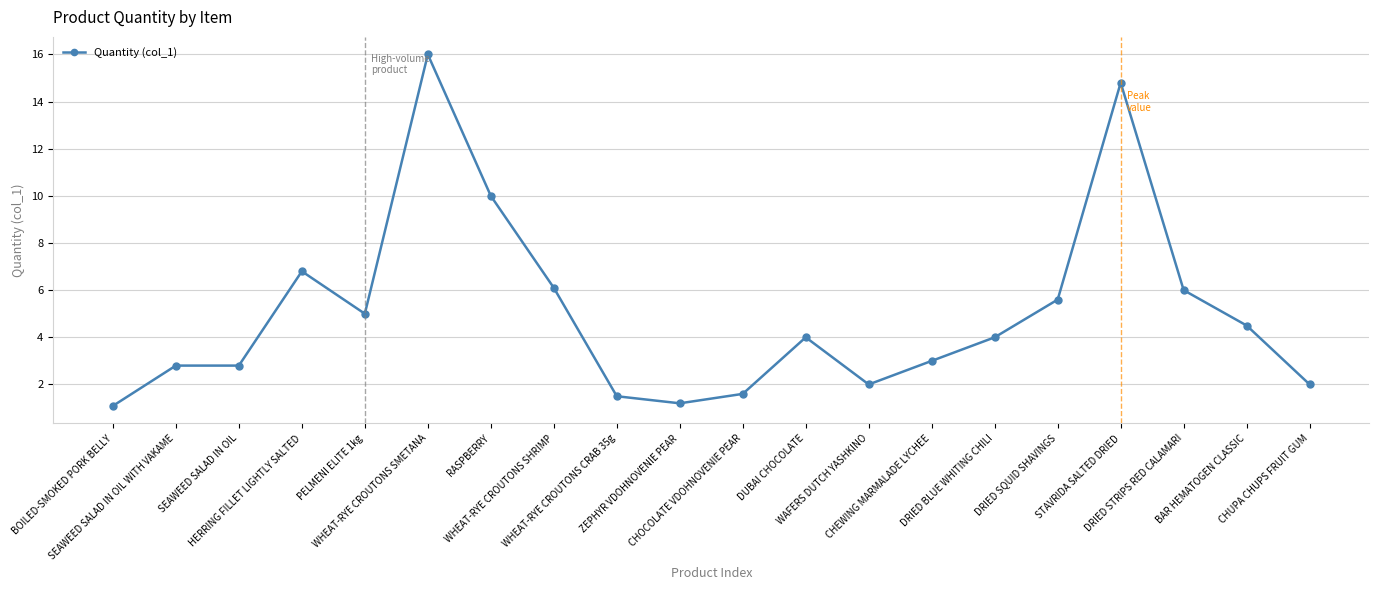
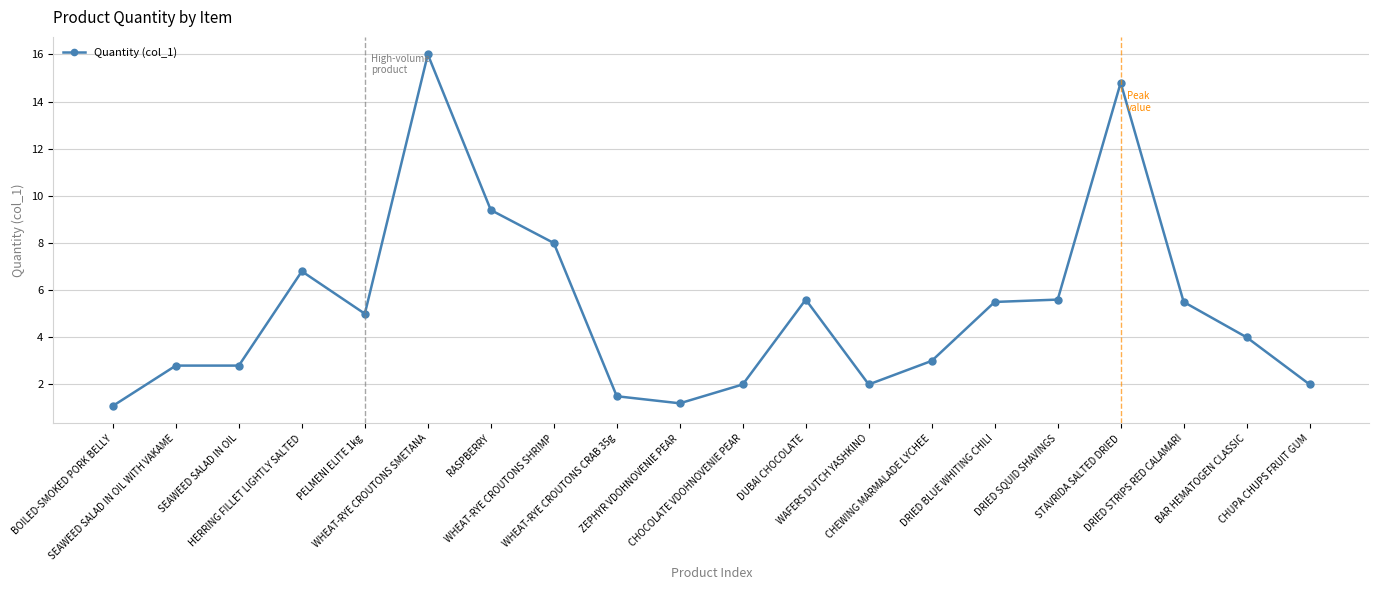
RASPBERRY: 10.0 -> 9.4
WHEAT-RYE CROUTONS SHRIMP: 6.1 -> 8.0
CHOCOLATE VDOHNOVENIE PEAR: 1.6 -> 2.0
DUBAI CHOCOLATE: 4.0 -> 5.6
DRIED BLUE WHITING CHILI: 4.0 -> 5.5
DRIED STRIPS RED CALAMARI: 6.0 -> 5.5
BAR HEMATOGEN CLASSIC: 4.5 -> 4.0
